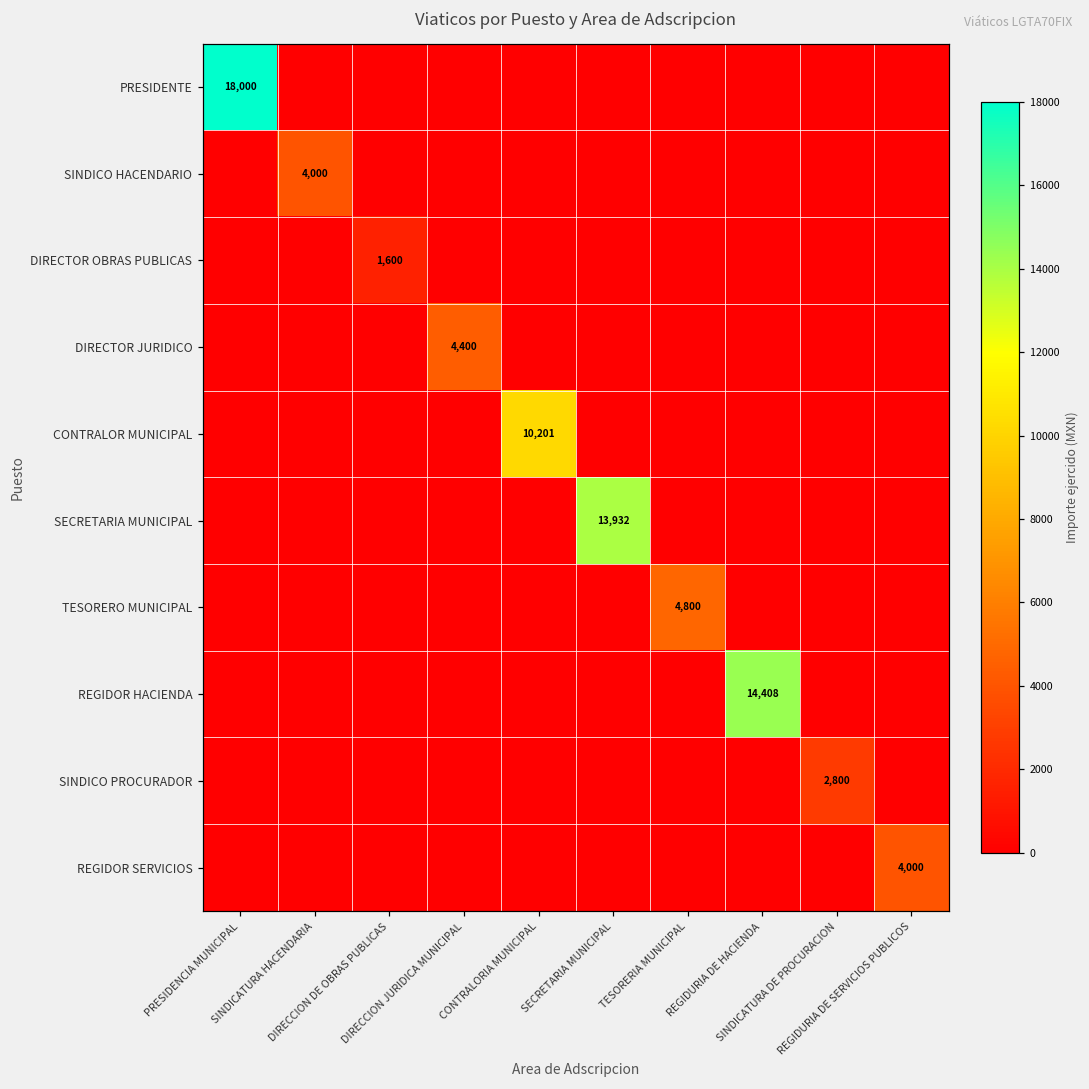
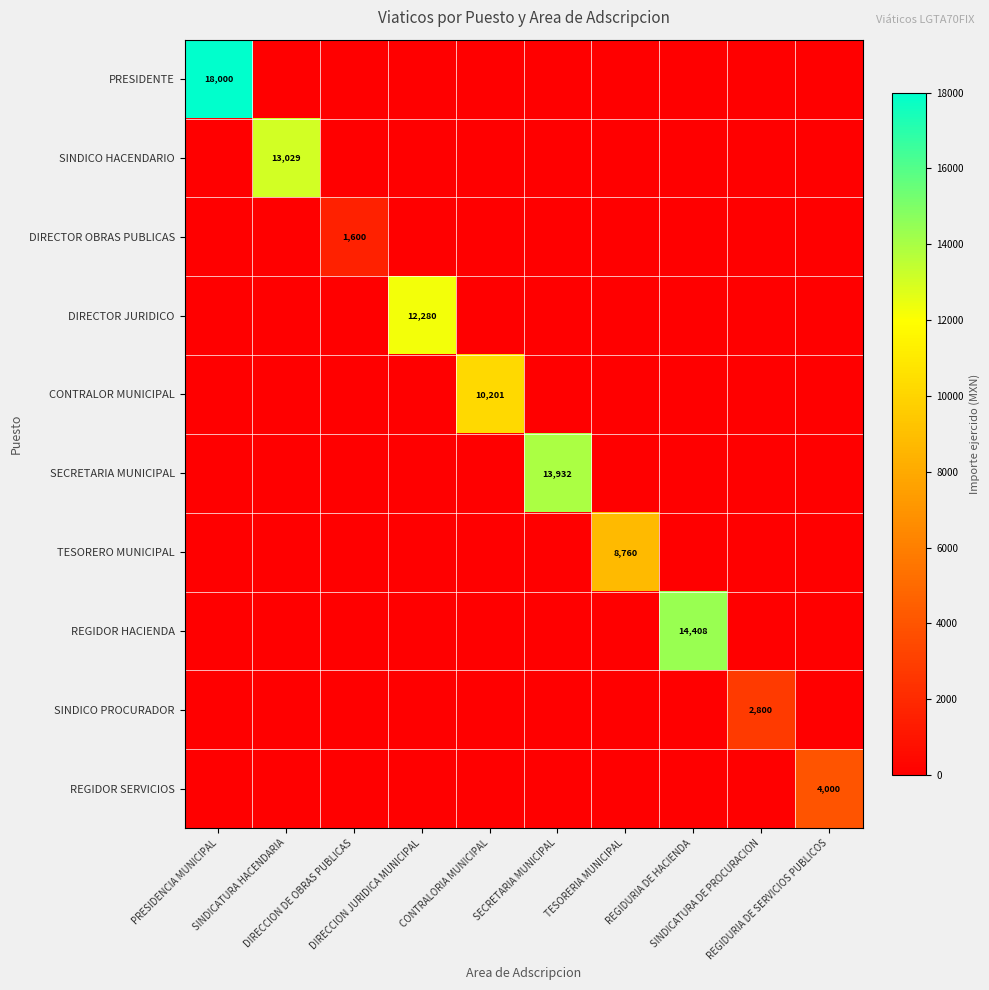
SINDICO HACENDARIO, SINDICATURA HACENDARIA: 4,000 -> 13,029
DIRECTOR JURIDICO, DIRECCION JURIDICA MUNICIPAL: 4,400 -> 12,280
TESORERO MUNICIPAL, TESORERIA MUNICIPAL: 4,800 -> 8,760
